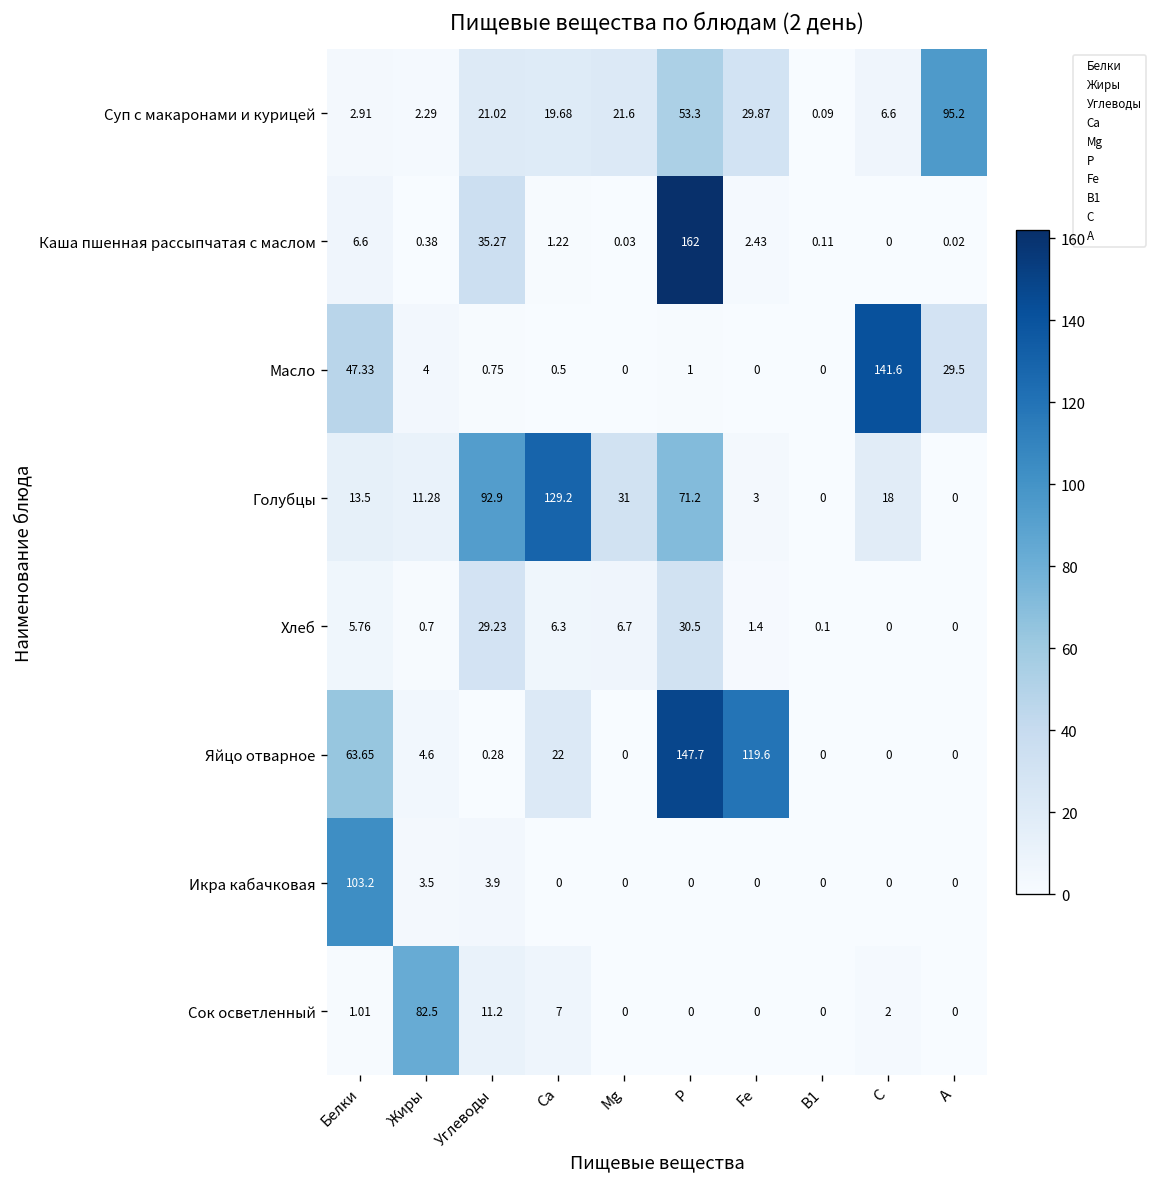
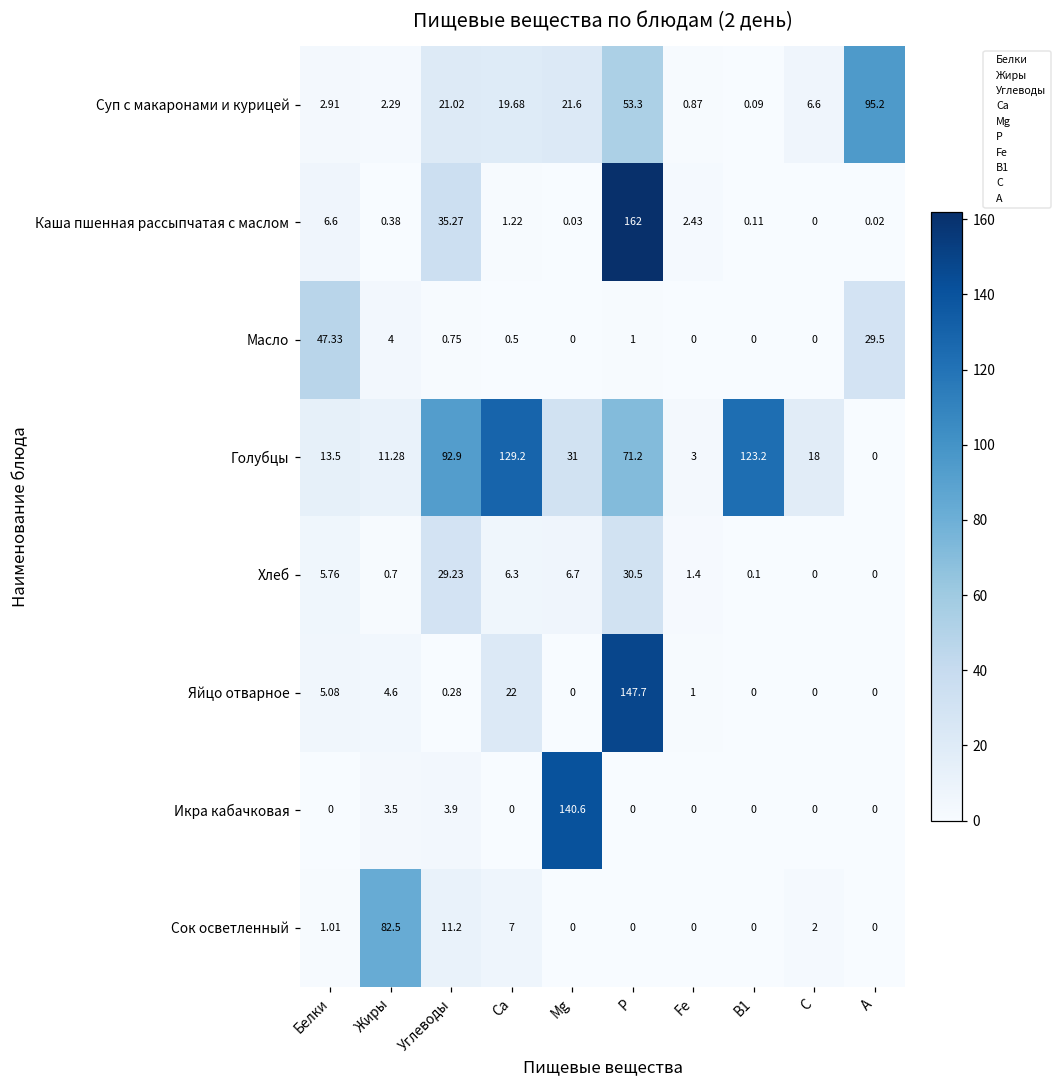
Суп с макаронами и курицей, Fe: 29.87 -> 0.87
Масло, С: 141.6 -> 0
Голубцы, В1: 0 -> 123.2
Яйцо отварное, Белки: 63.65 -> 5.08
Яйцо отварное, Fe: 119.6 -> 1
Икра кабачковая, Белки: 103.2 -> 0
Икра кабачковая, Mg: 0 -> 140.6
